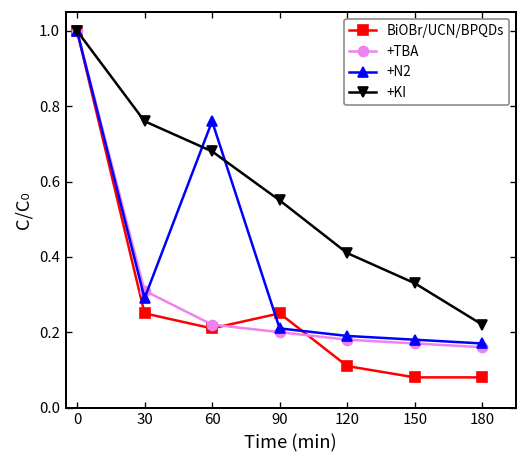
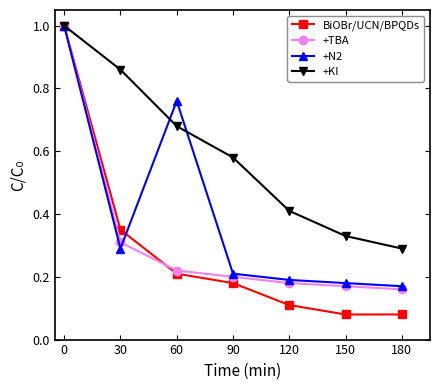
BiOBr/UCN/BPQDs, 30: 0.25 -> 0.35
+KI, 30: 0.76 -> 0.86
BiOBr/UCN/BPQDs, 90: 0.25 -> 0.18
+KI, 90: 0.55 -> 0.58
+KI, 180: 0.22 -> 0.29
